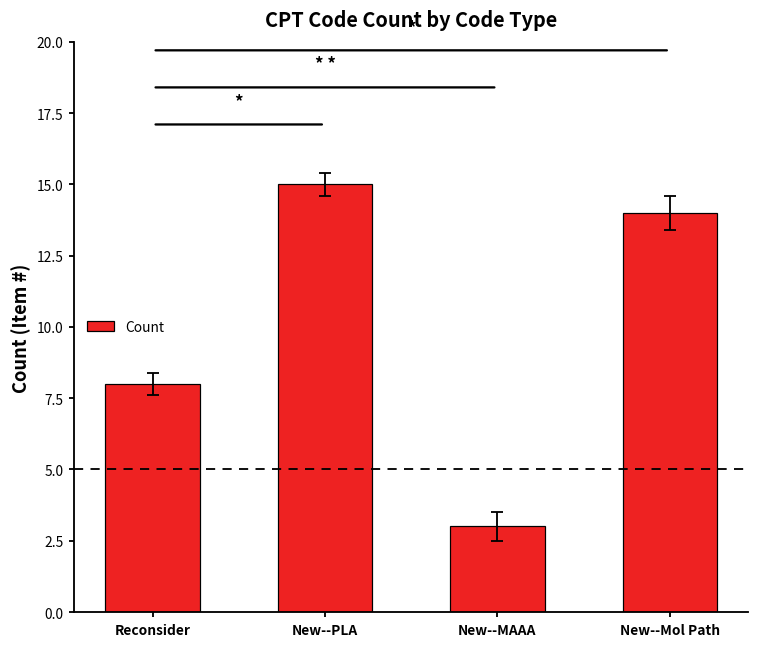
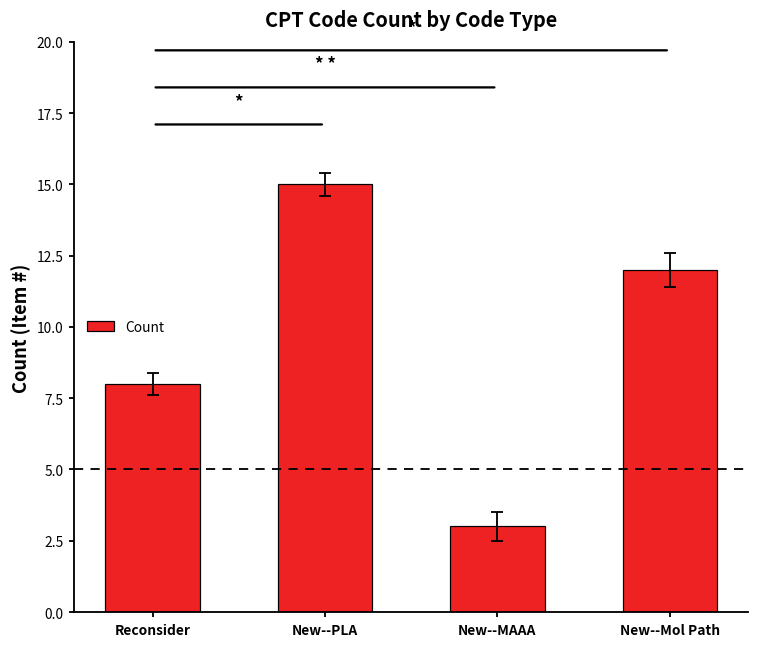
Count, New--Mol Path: 14 -> 12
